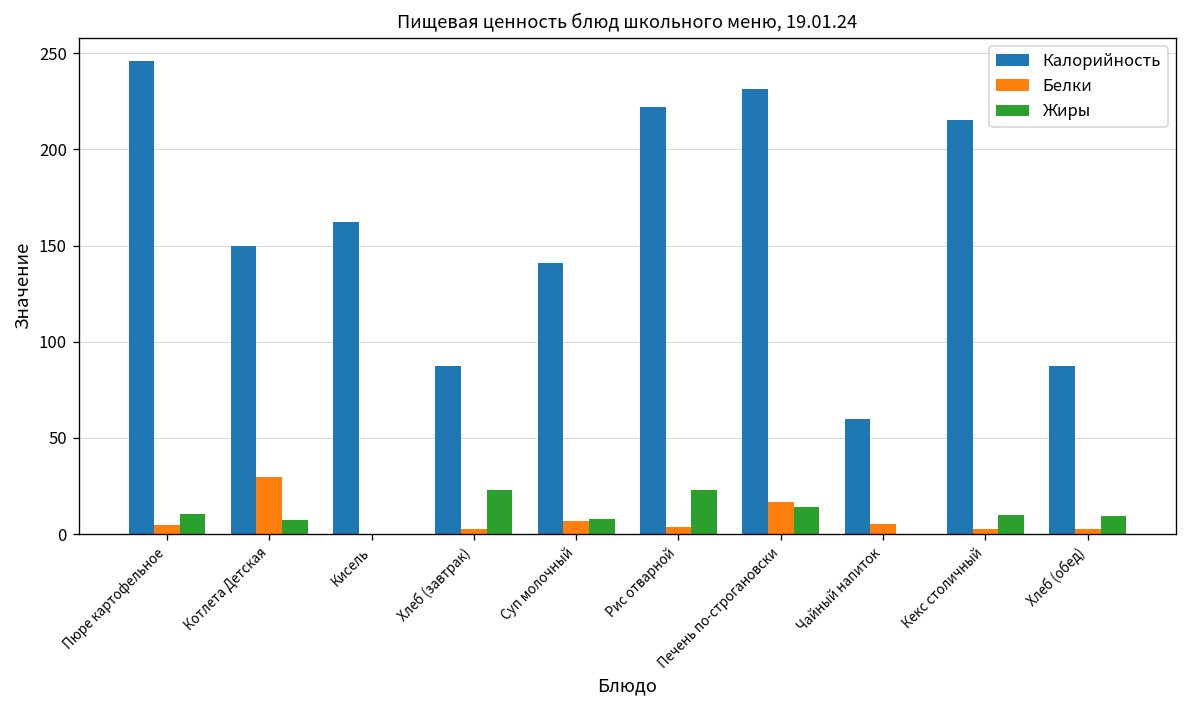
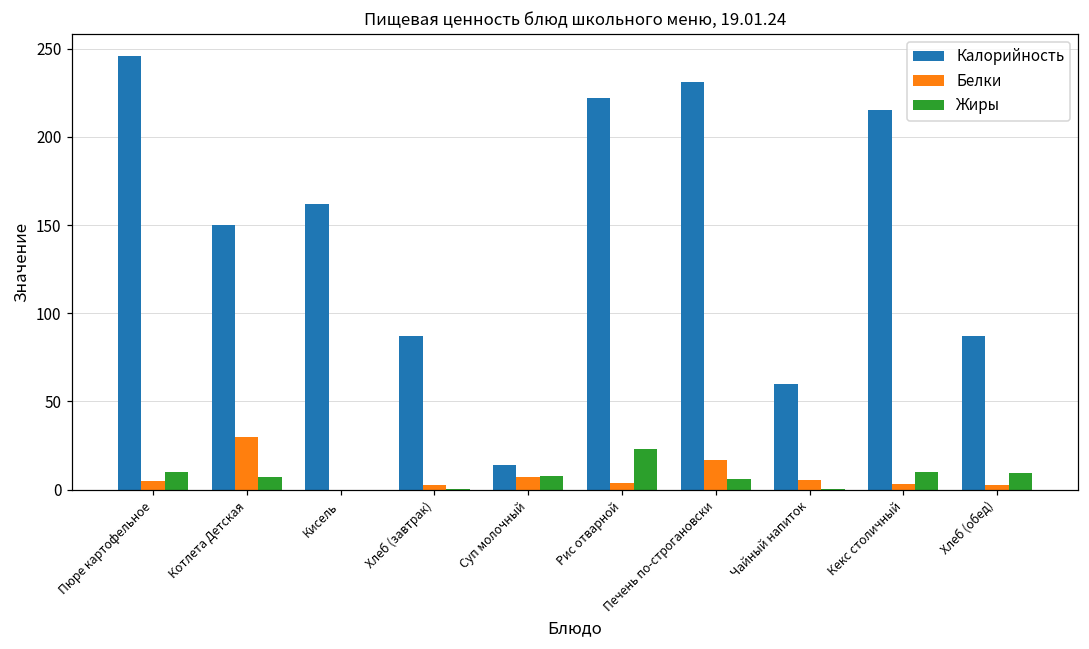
Жиры, Хлеб (завтрак): 23 -> 0
Калорийность, Суп молочный: 141 -> 14
Жиры, Печень по-строгановски: 14 -> 6
